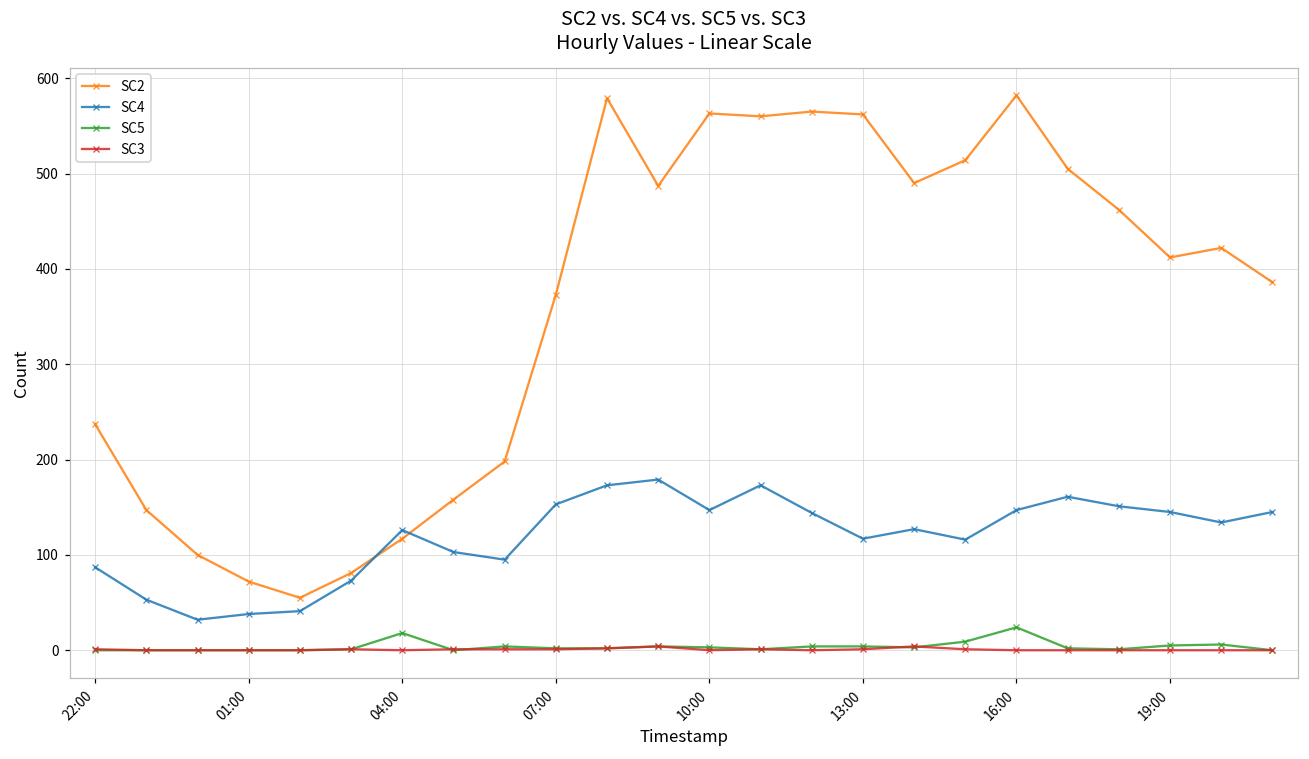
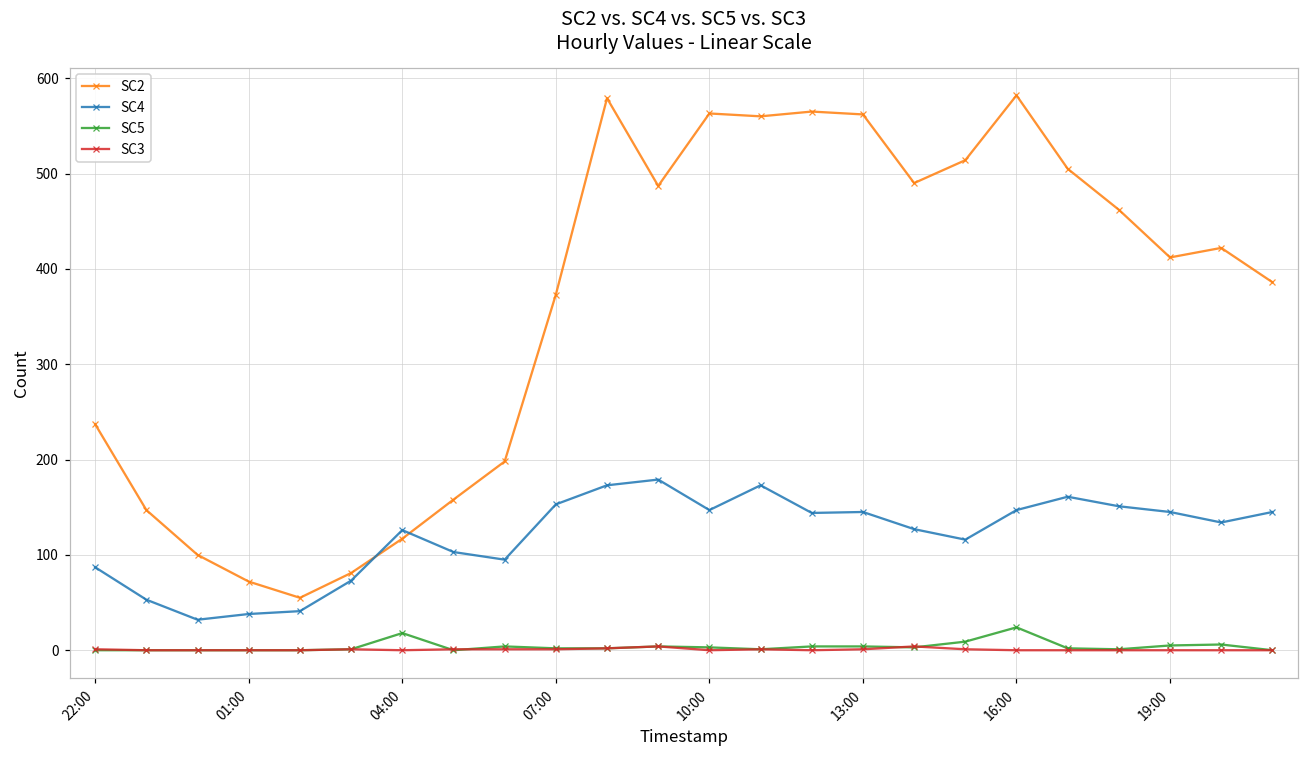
SC4, 13:00: 120 -> 150
